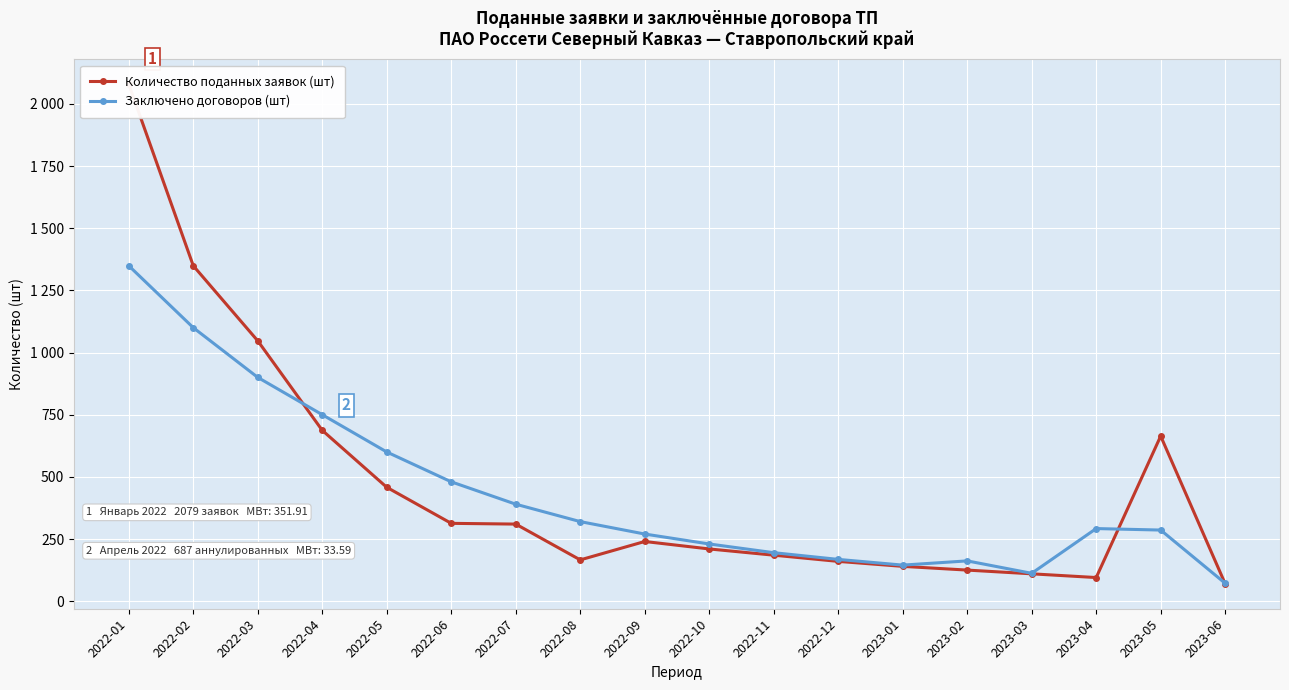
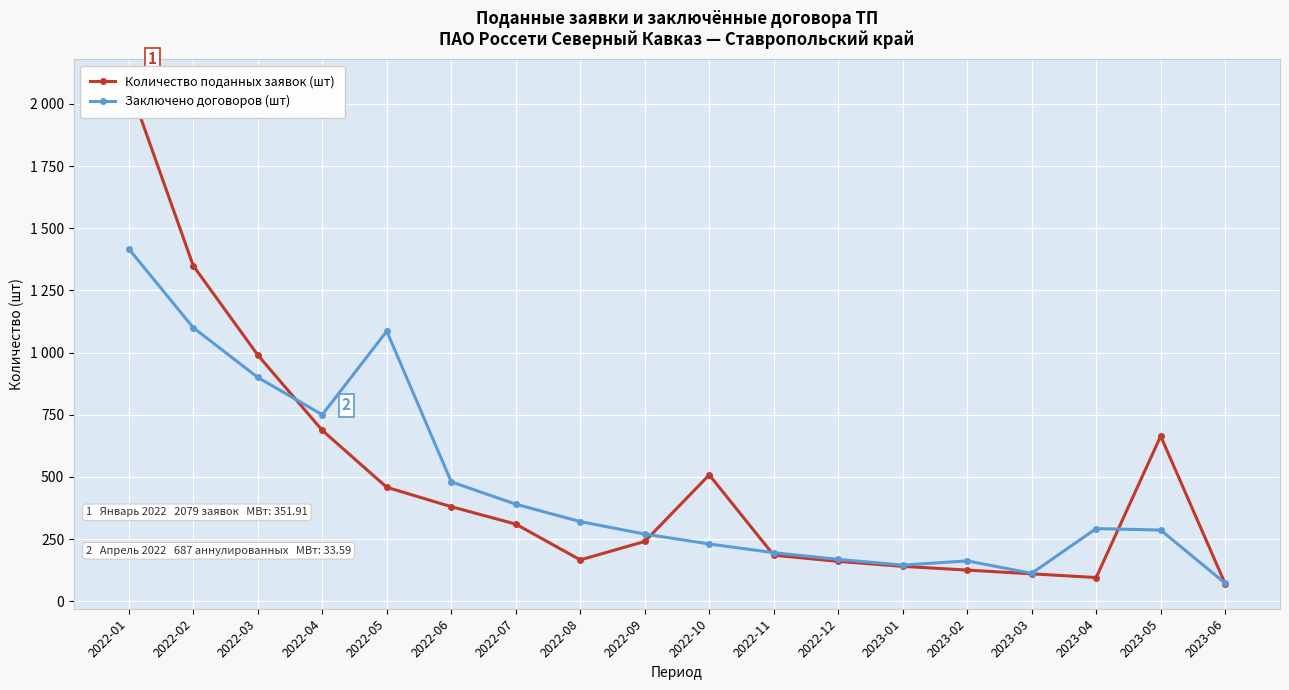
Заключено договоров (шт), 2022-01: 1350 -> 1420
Количество поданных заявок (шт), 2022-03: 1050 -> 990
Заключено договоров (шт), 2022-05: 600 -> 1090
Количество поданных заявок (шт), 2022-06: 310 -> 380
Количество поданных заявок (шт), 2022-10: 210 -> 510
